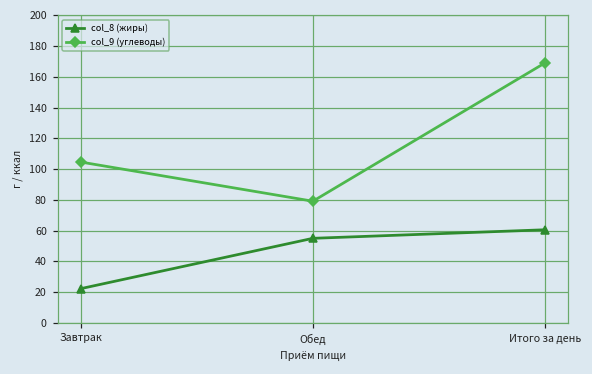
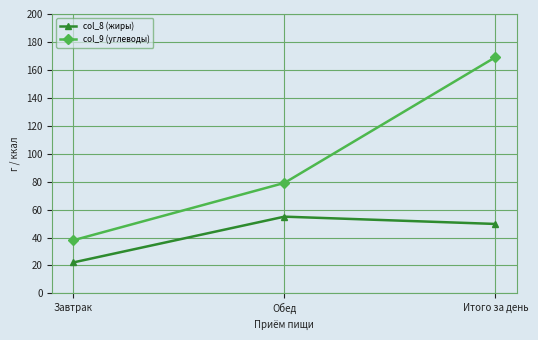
col_9 (углеводы), Завтрак: 105 -> 38
col_8 (жиры), Итого за день: 61 -> 50
